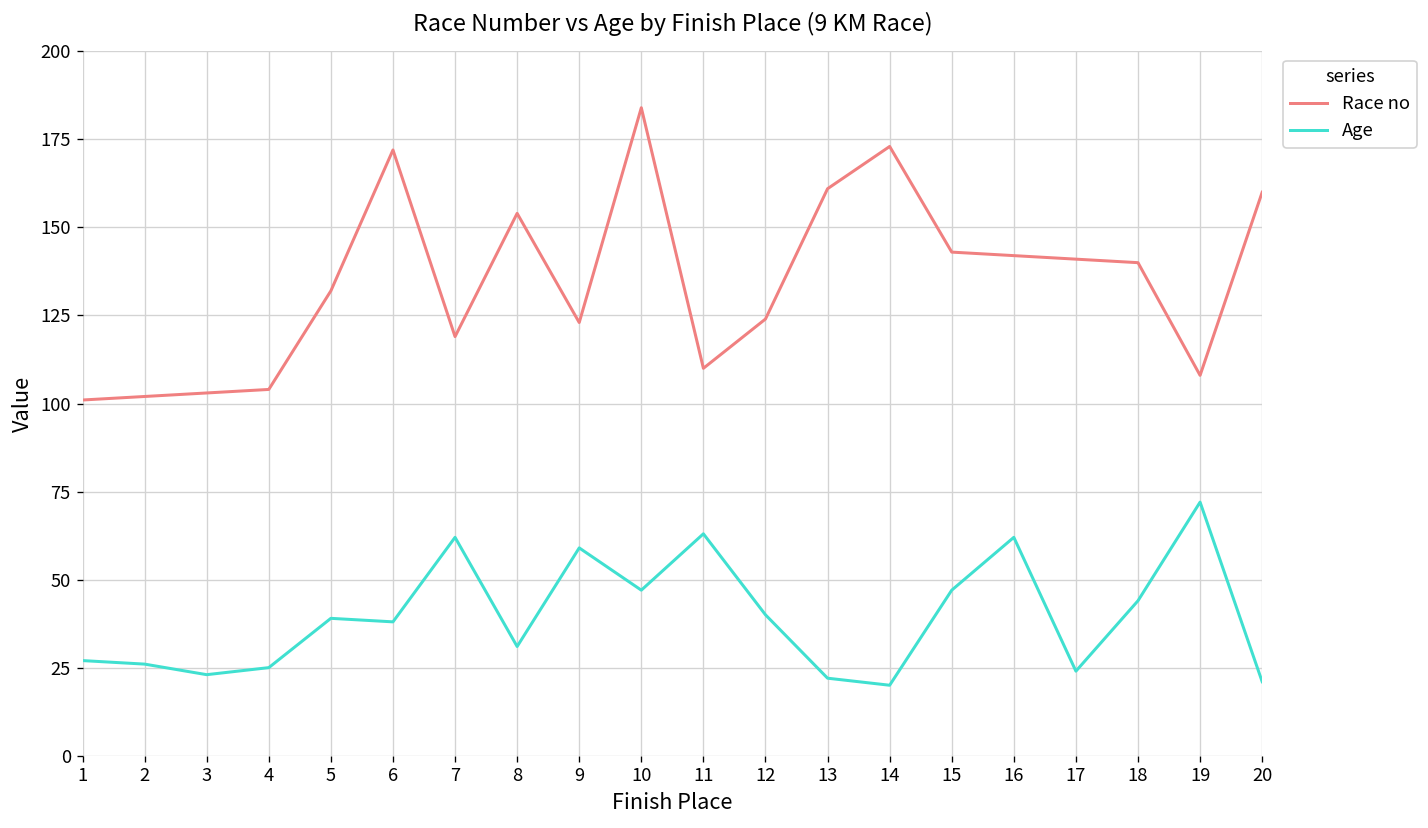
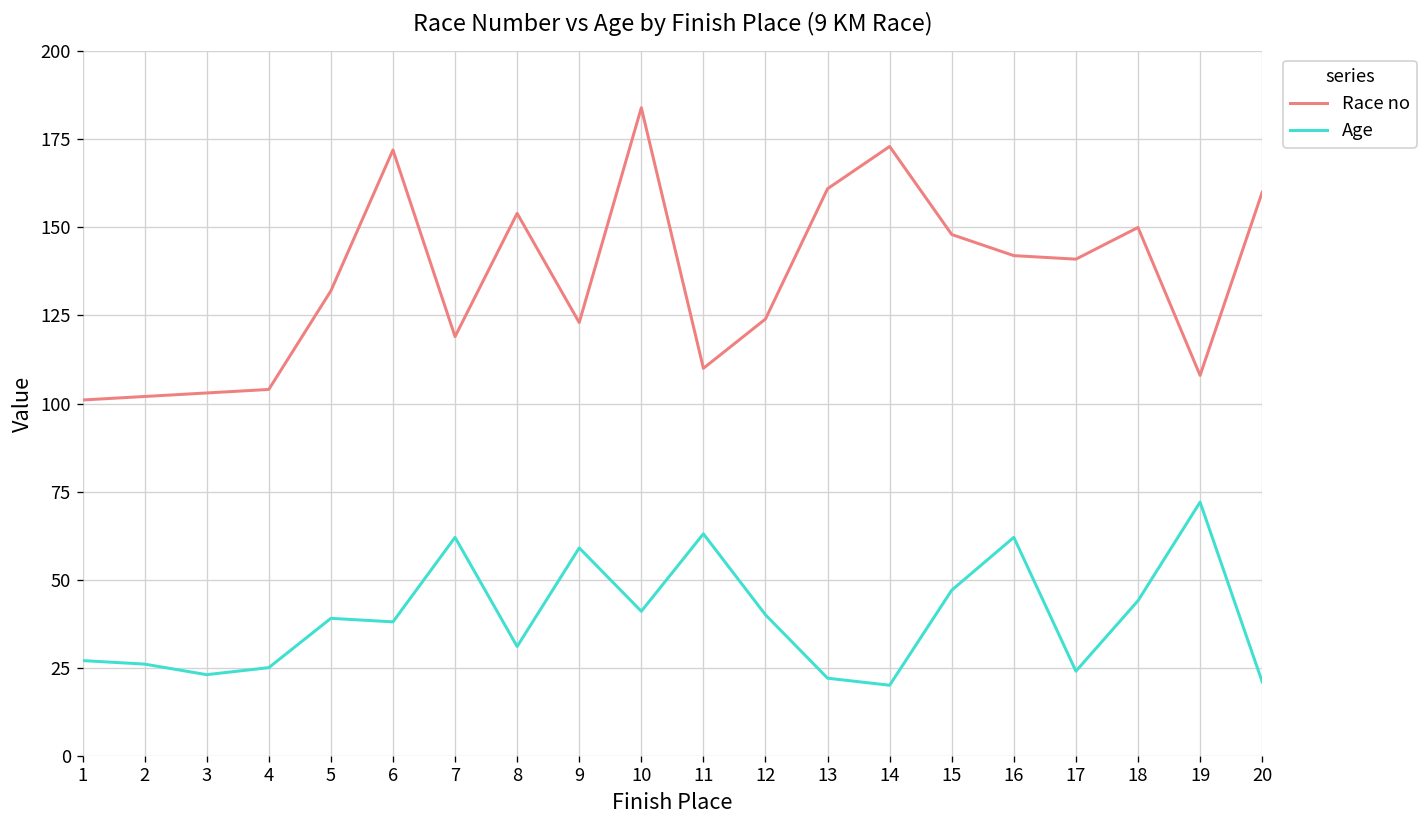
Age, 10: 47 -> 41
Race no, 15: 143 -> 148
Race no, 18: 140 -> 150
